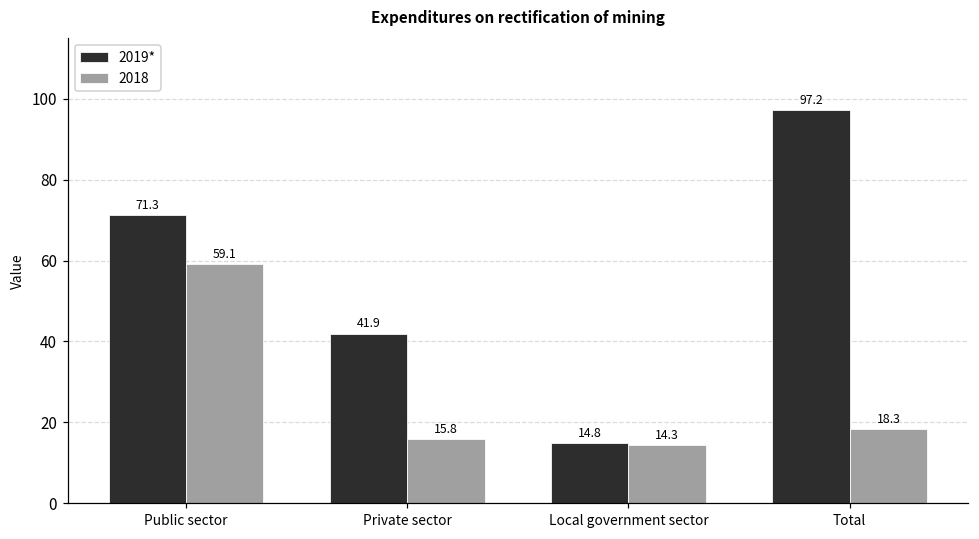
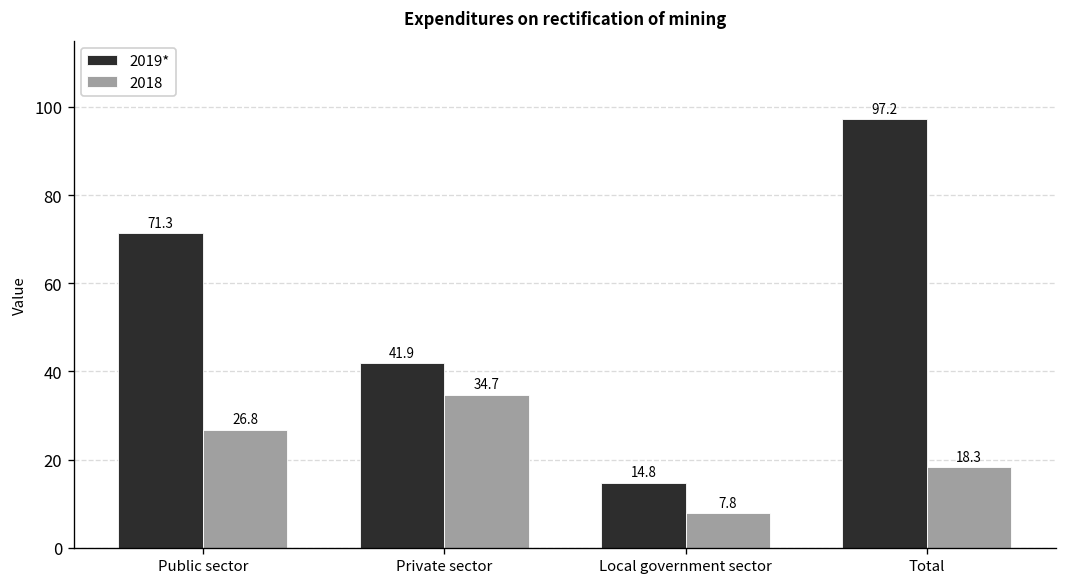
2018, Public sector: 59.1 -> 26.8
2018, Private sector: 15.8 -> 34.7
2018, Local government sector: 14.3 -> 7.8
